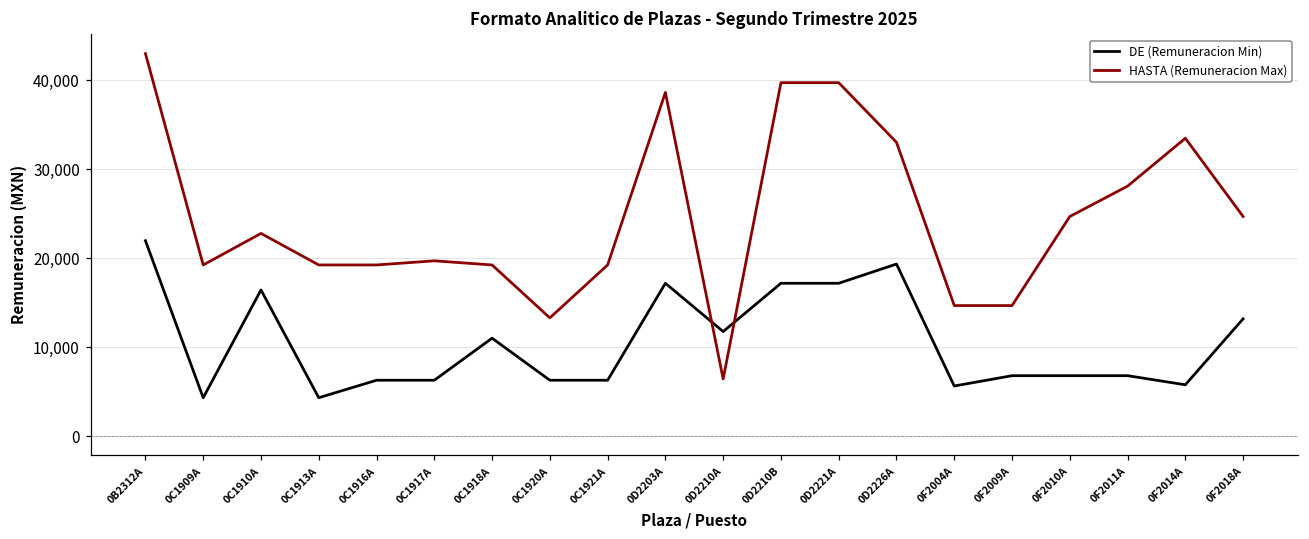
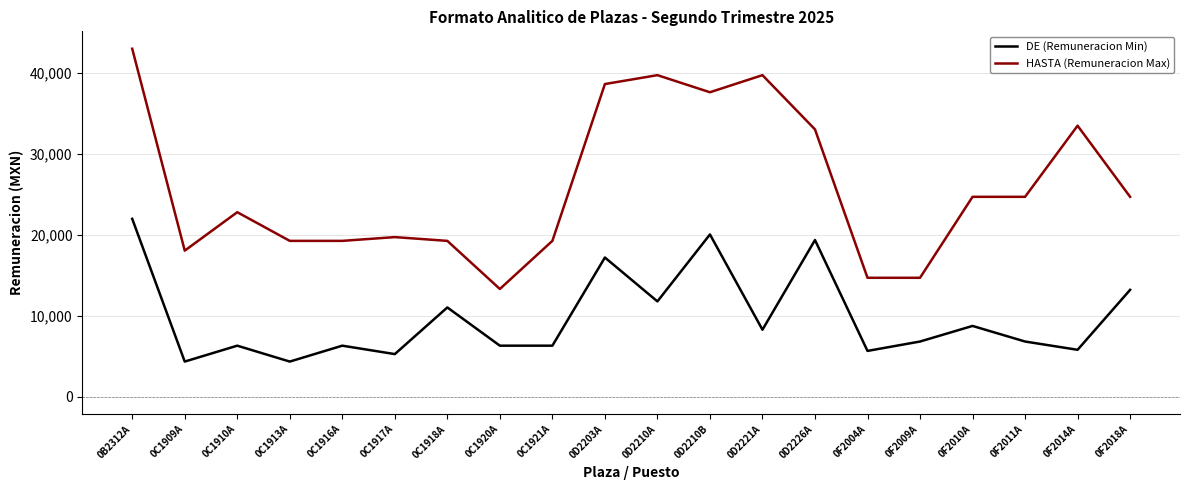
HASTA (Remuneracion Max), 0C1909A: 19,000 -> 18,000
DE (Remuneracion Min), 0C1910A: 16,000 -> 6,000
DE (Remuneracion Min), 0C1917A: 6,000 -> 5,000
HASTA (Remuneracion Max), 0D2210A: 6,000 -> 40,000
DE (Remuneracion Min), 0D2210B: 17,000 -> 20,000
HASTA (Remuneracion Max), 0D2210B: 40,000 -> 38,000
DE (Remuneracion Min), 0D2221A: 17,000 -> 8,000
DE (Remuneracion Min), 0F2010A: 7,000 -> 9,000
HASTA (Remuneracion Max), 0F2011A: 28,000 -> 25,000
